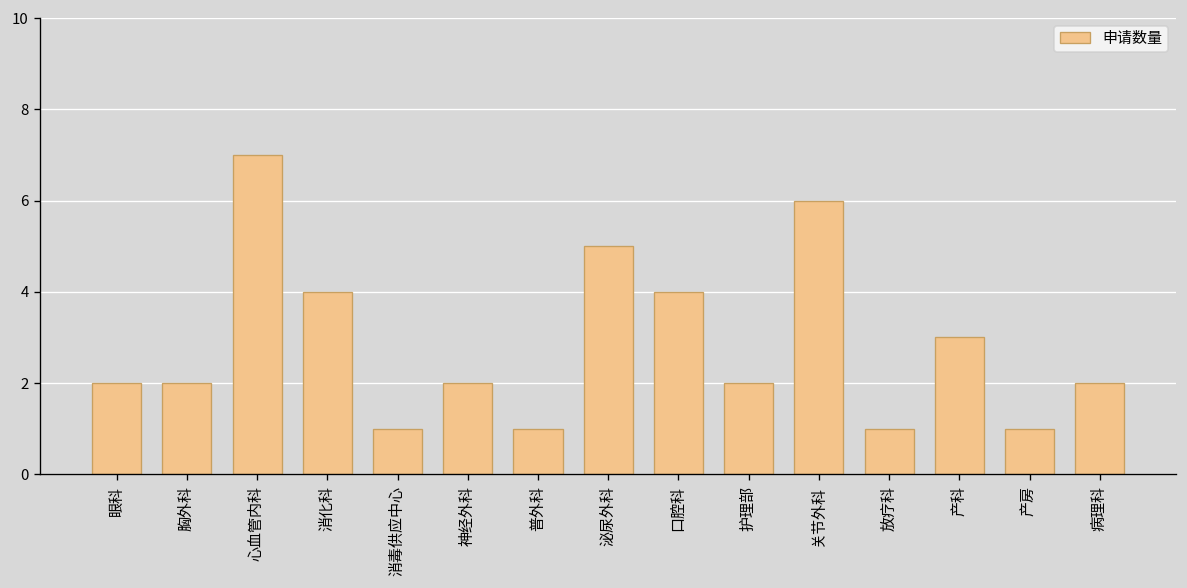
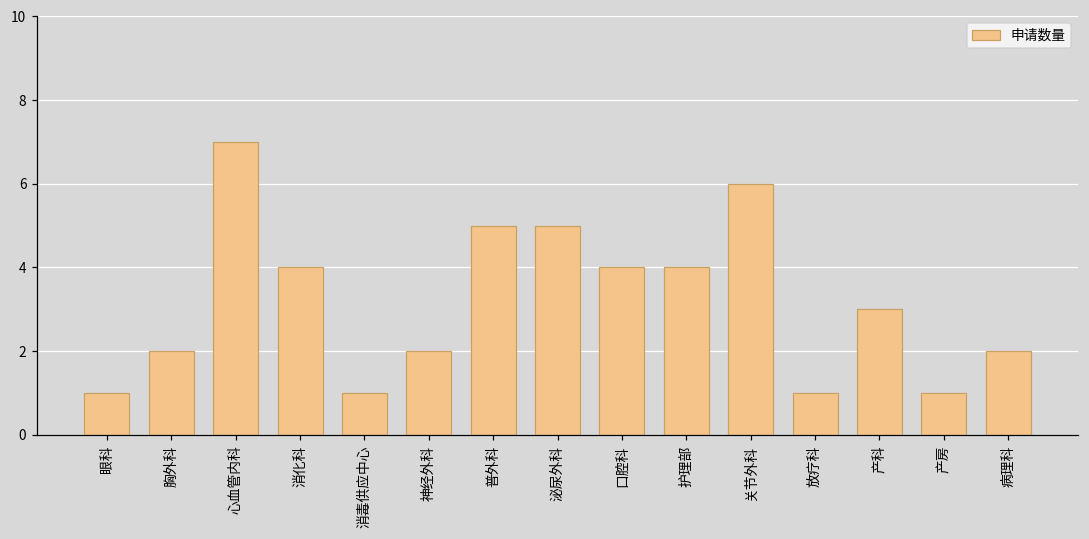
眼科: 2 -> 1
普外科: 1 -> 5
护理部: 2 -> 4
